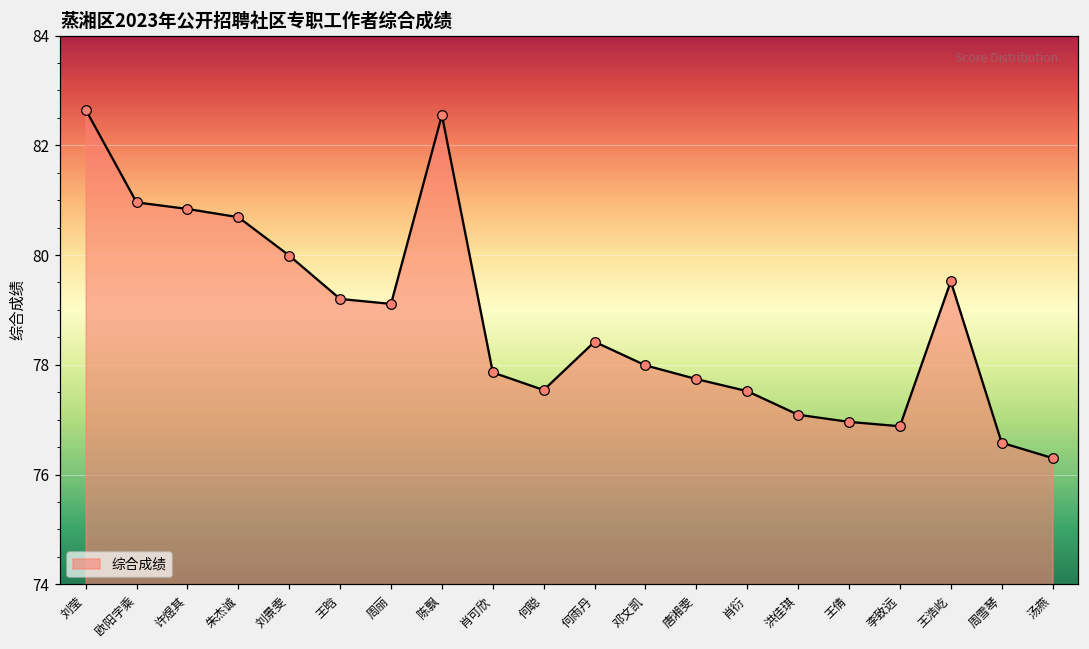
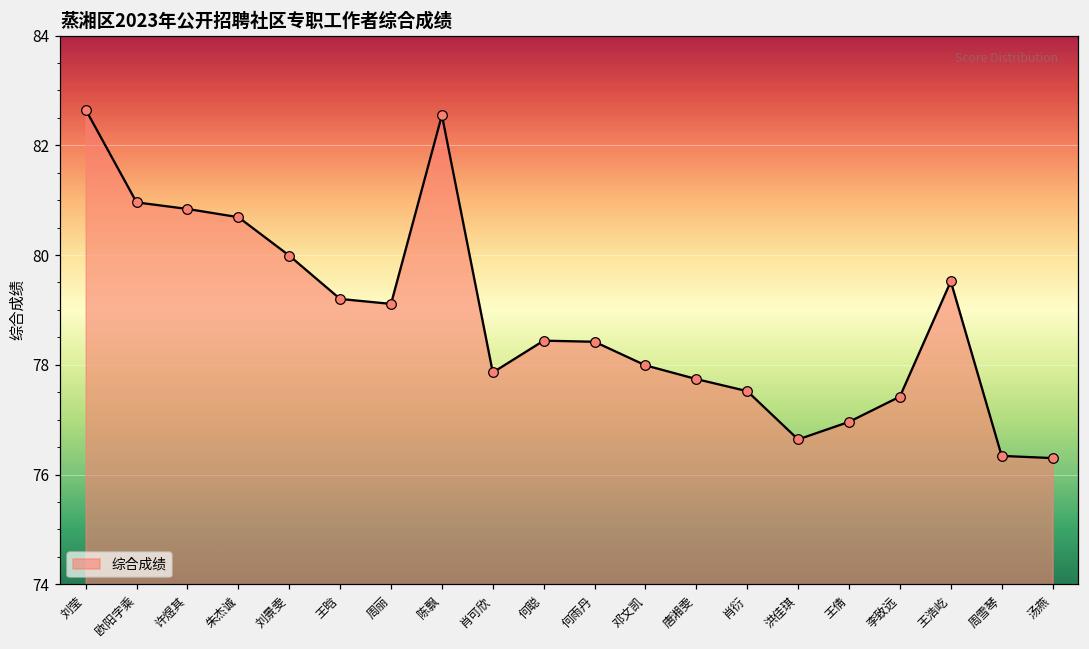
何聪: 77.5 -> 78.4
洪佳琪: 77.1 -> 76.6
李致远: 76.9 -> 77.4
周雪琴: 76.6 -> 76.3
